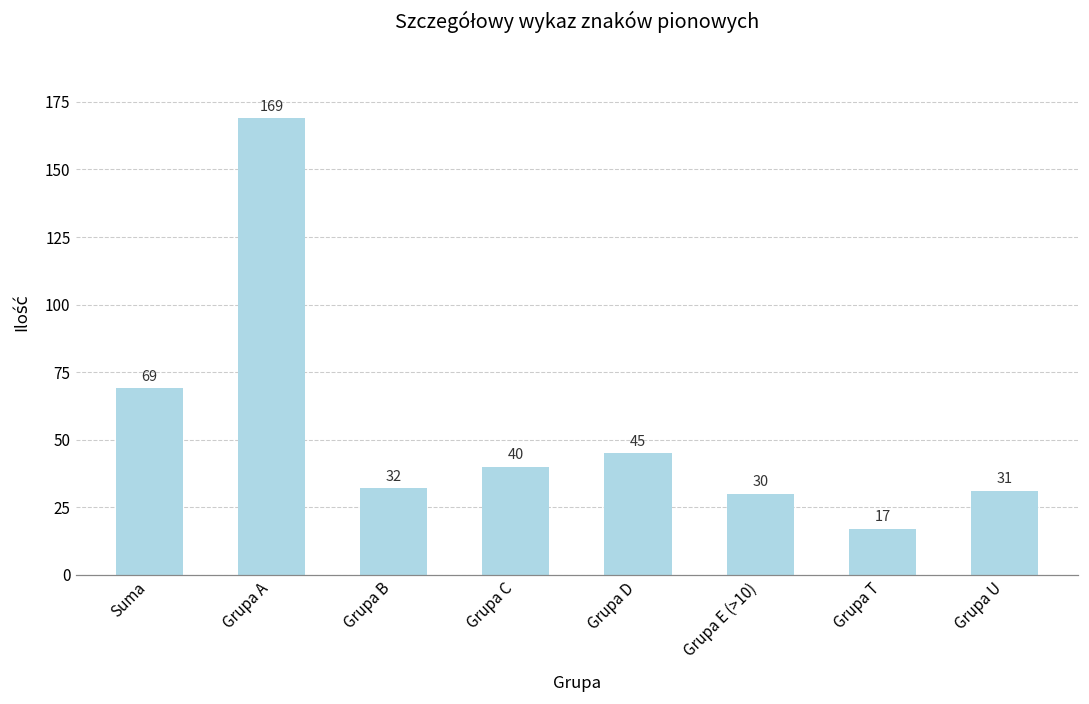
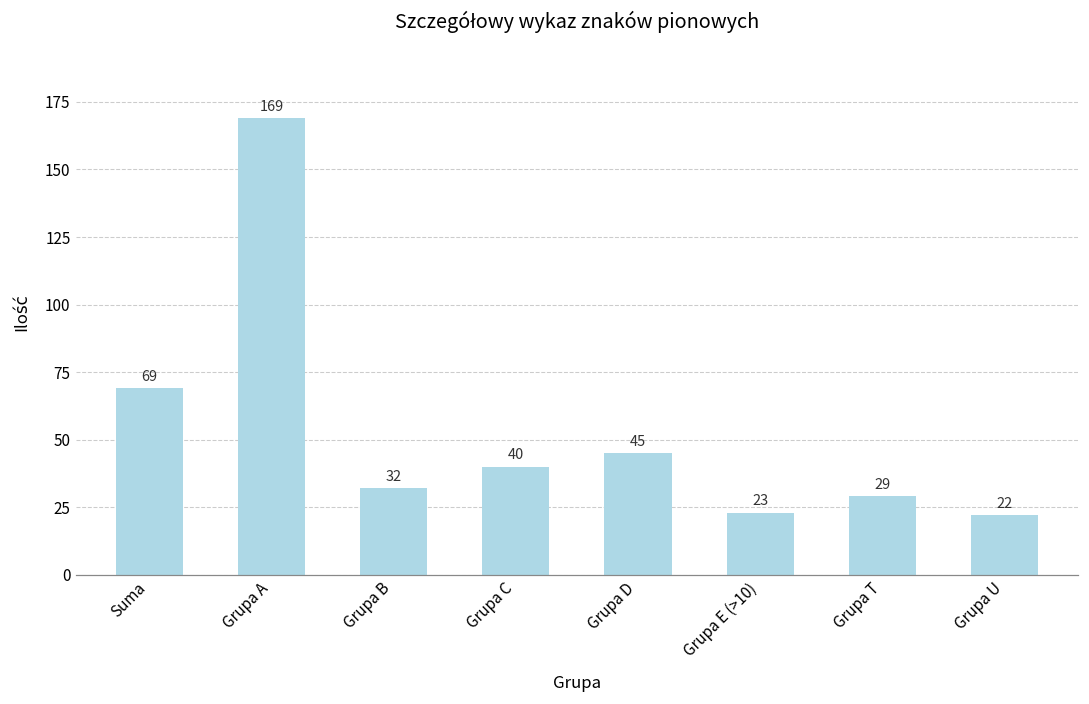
Grupa E (>10): 30 -> 23
Grupa T: 17 -> 29
Grupa U: 31 -> 22
